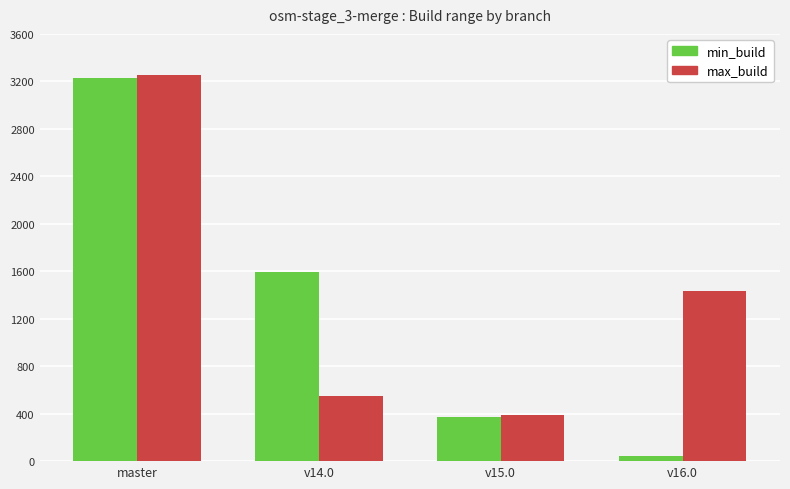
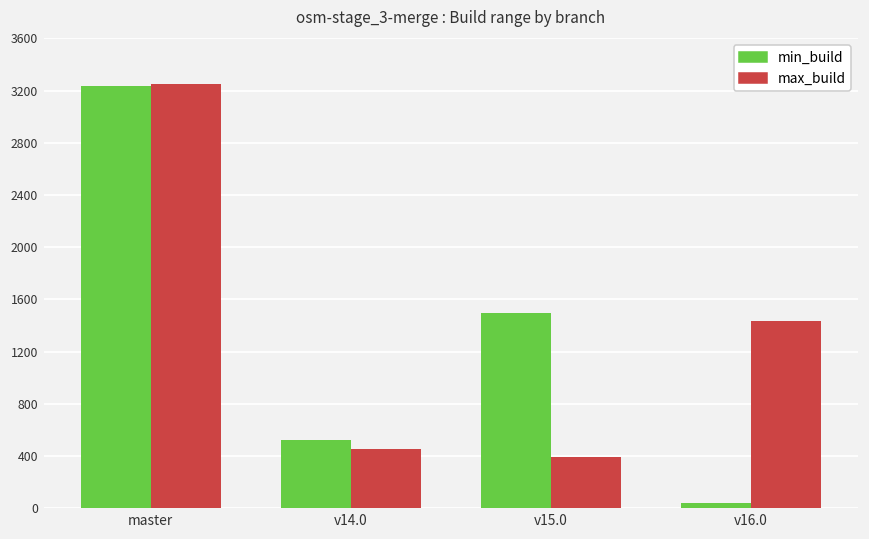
min_build, v14.0: 1600 -> 530
max_build, v14.0: 550 -> 460
min_build, v15.0: 370 -> 1490
